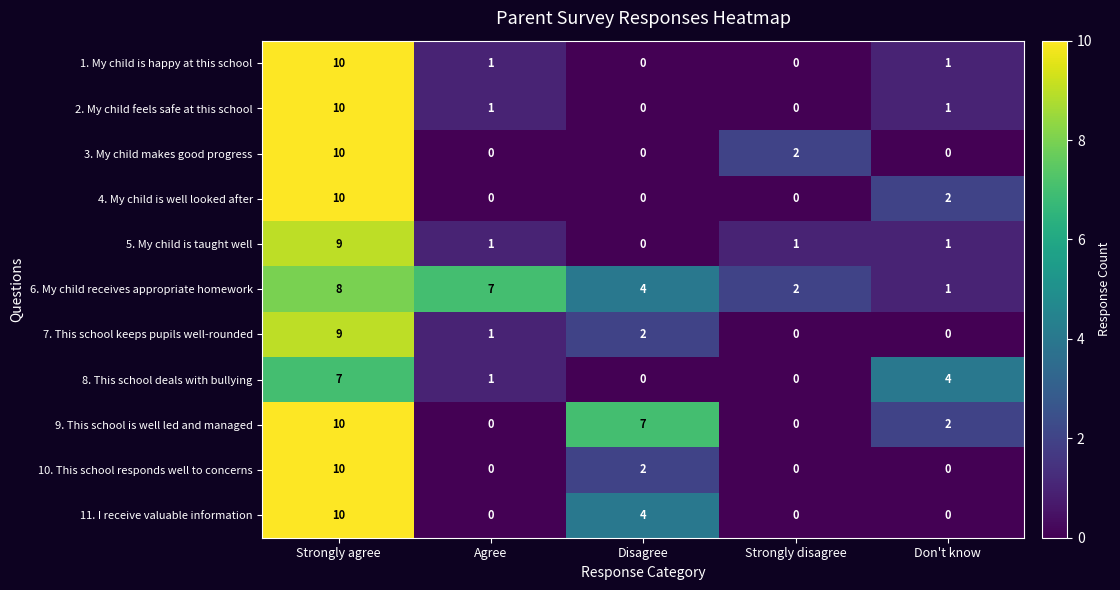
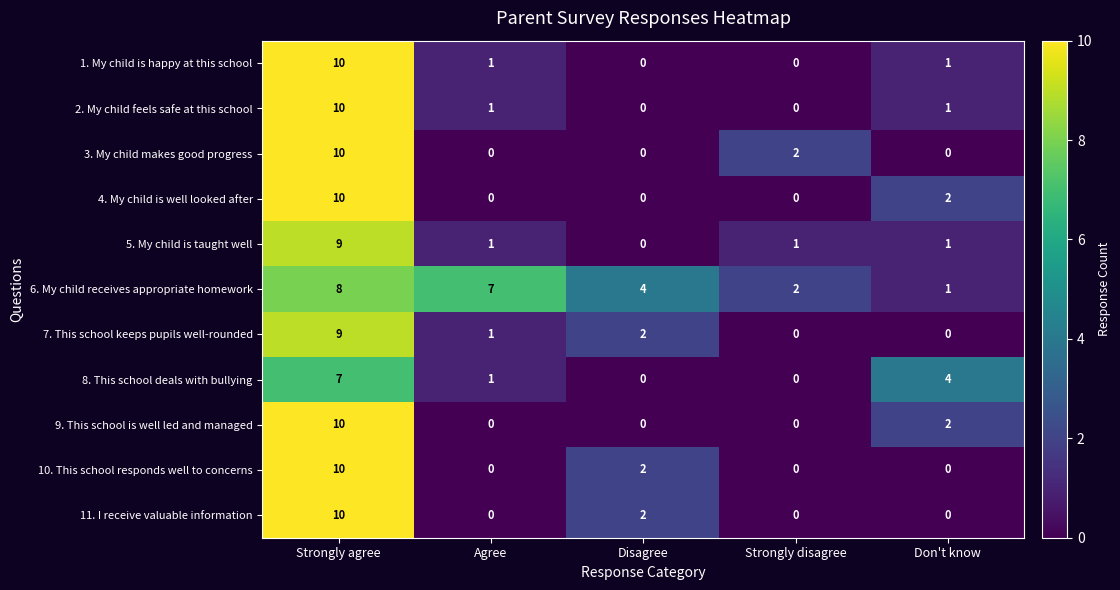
9. This school is well led and managed, Disagree: 7 -> 0
11. I receive valuable information, Disagree: 4 -> 2
